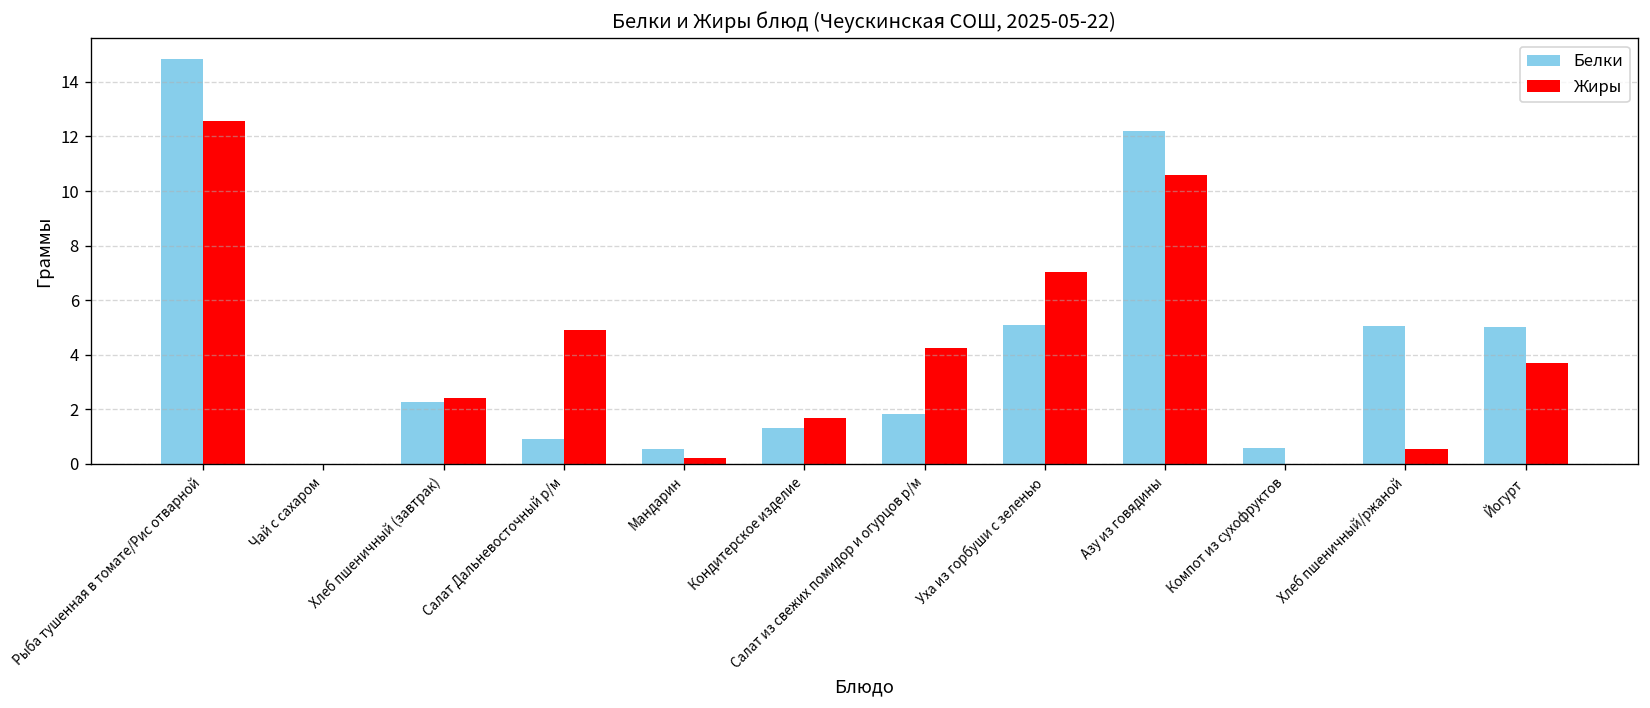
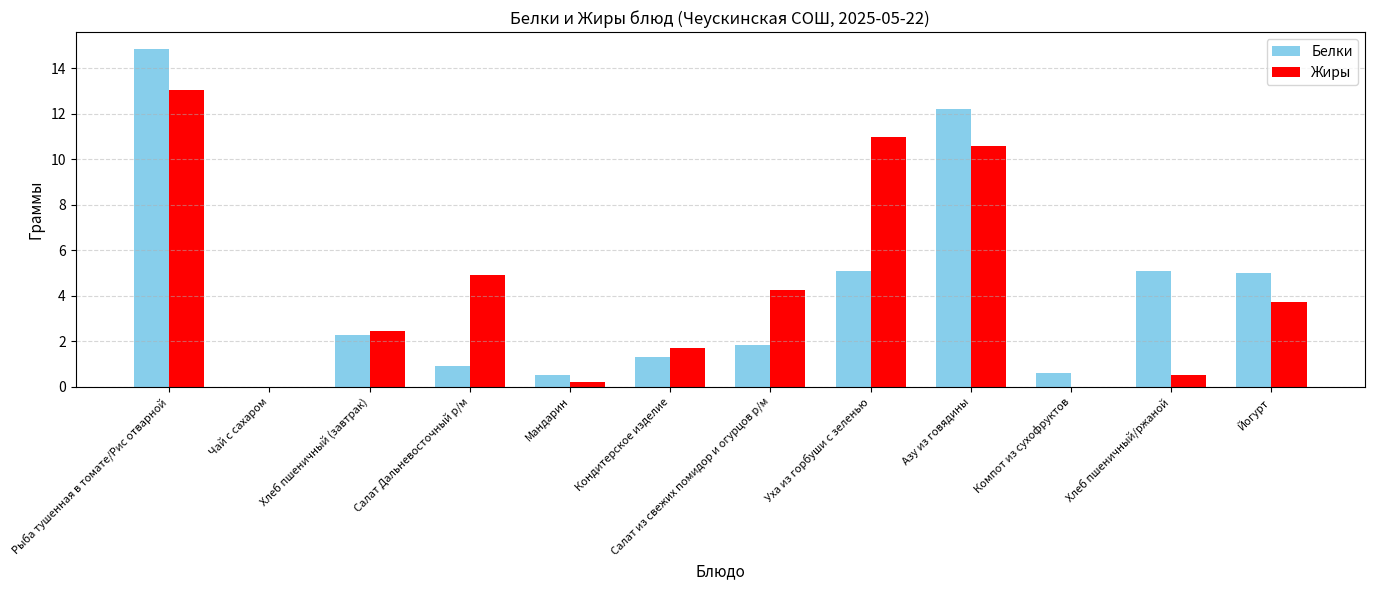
Жиры, Рыба тушенная в томате/Рис отварной: 12.6 -> 13.1
Жиры, Уха из горбуши с зеленью: 7.0 -> 11.0
